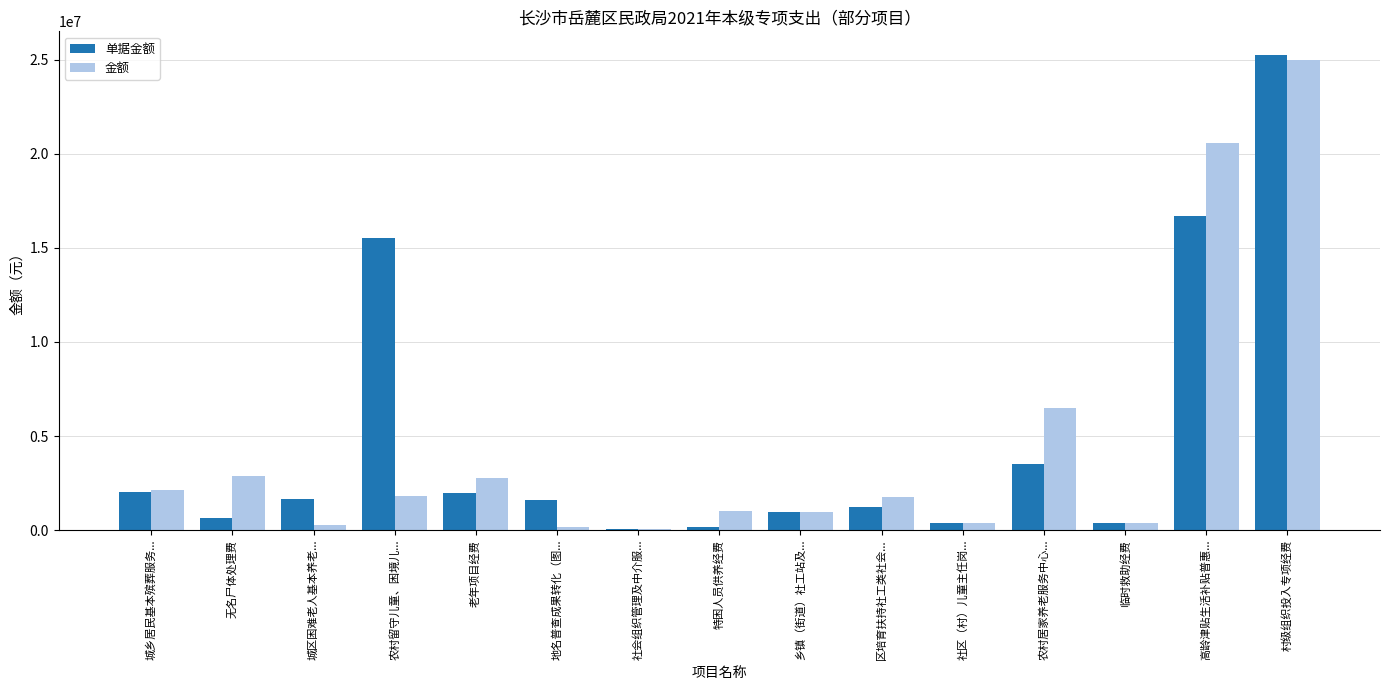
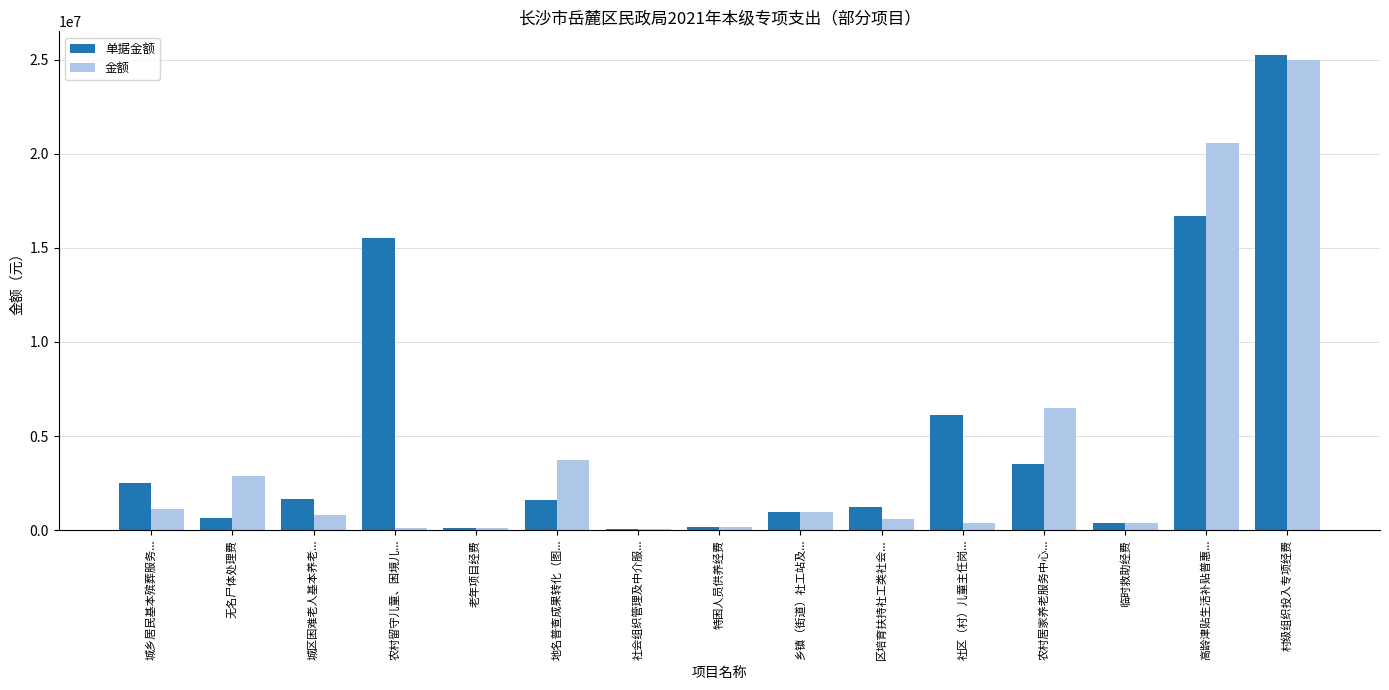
单据金额, 城乡居民基本殡葬服务...: 2000000 -> 2500000
金额, 城乡居民基本殡葬服务...: 2100000 -> 1100000
金额, 城区困难老人基本养老...: 300000 -> 800000
金额, 农村留守儿童、困境儿...: 1800000 -> 100000
单据金额, 老年项目经费: 2000000 -> 100000
金额, 老年项目经费: 2800000 -> 100000
金额, 地名普查成果转化（图...: 200000 -> 3700000
金额, 特困人员供养经费: 1000000 -> 200000
金额, 区培育扶持社工类社会...: 1800000 -> 600000
单据金额, 社区（村）儿童主任岗...: 400000 -> 6100000
